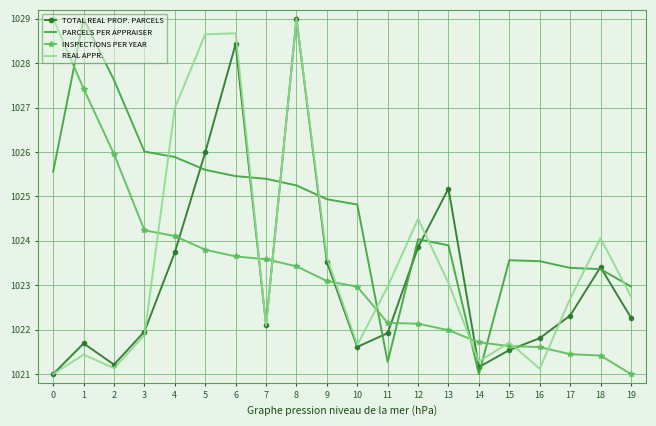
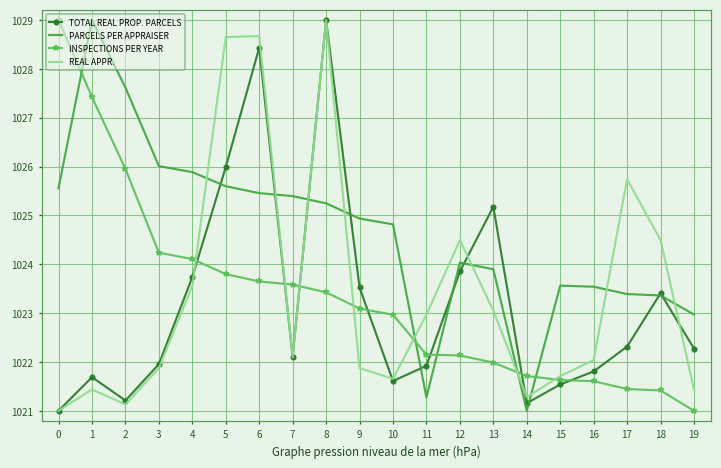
REAL APPR., 4: 1027.0 -> 1023.6
REAL APPR., 9: 1023.6 -> 1021.9
REAL APPR., 16: 1021.1 -> 1022.0
REAL APPR., 17: 1022.7 -> 1025.7
REAL APPR., 18: 1024.1 -> 1024.5
REAL APPR., 19: 1022.7 -> 1021.4
